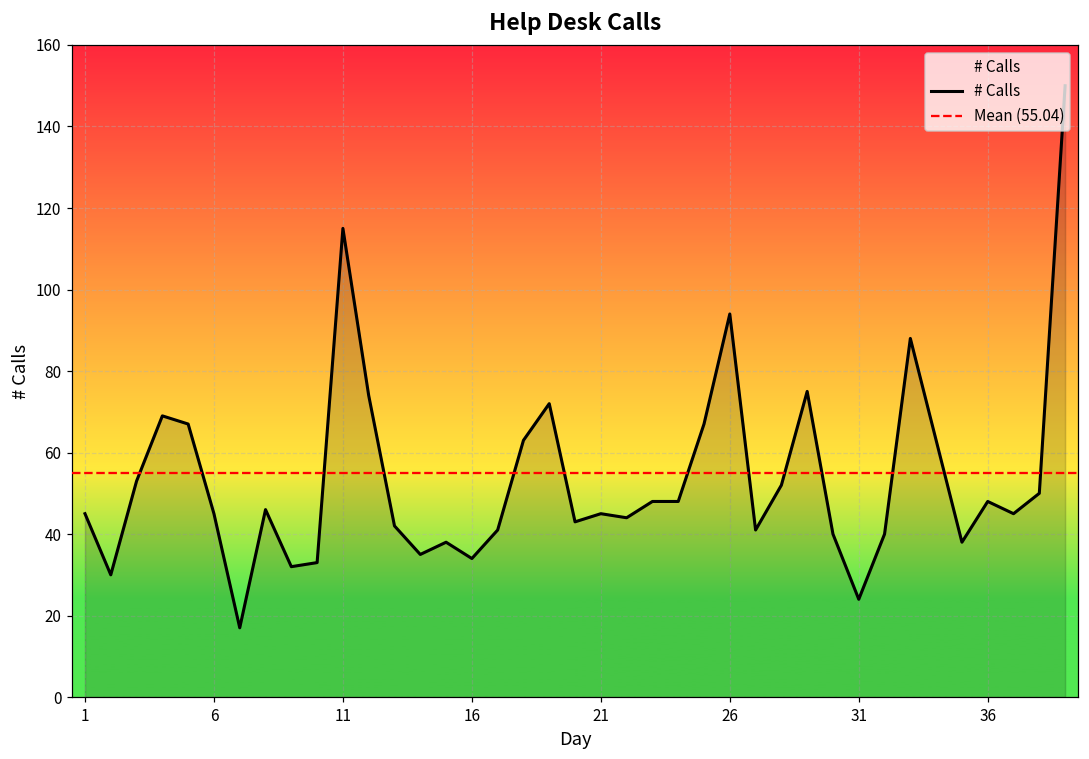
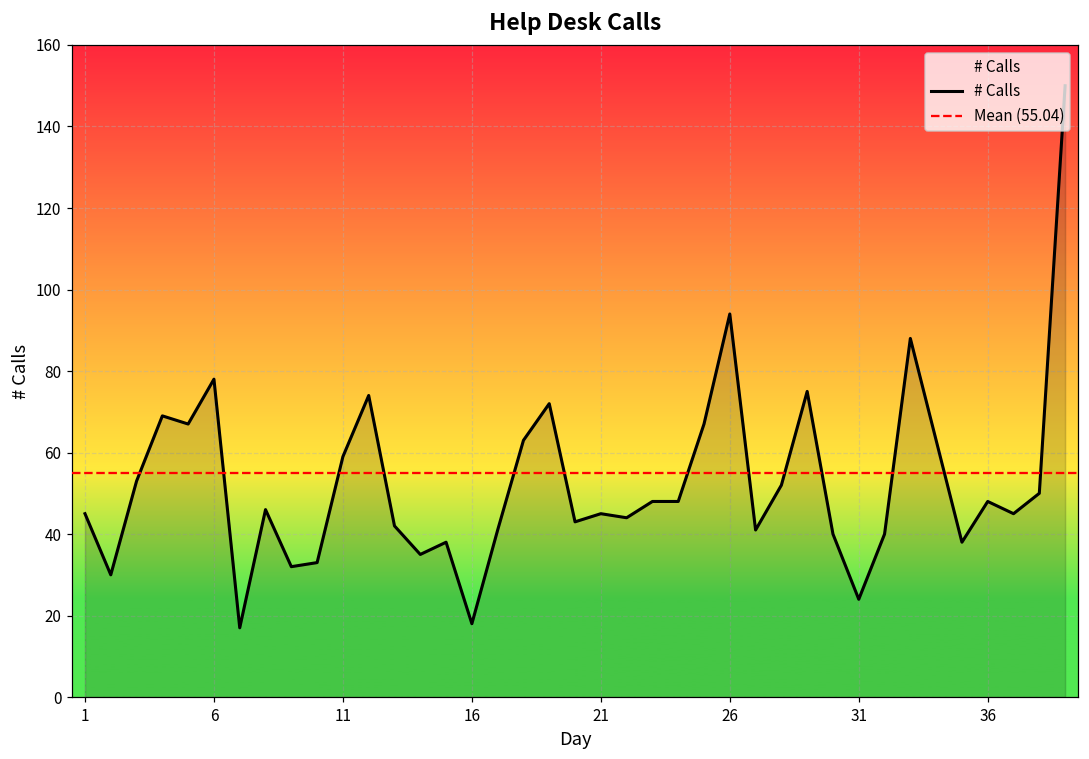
6: 45 -> 78
11: 115 -> 59
16: 34 -> 18
